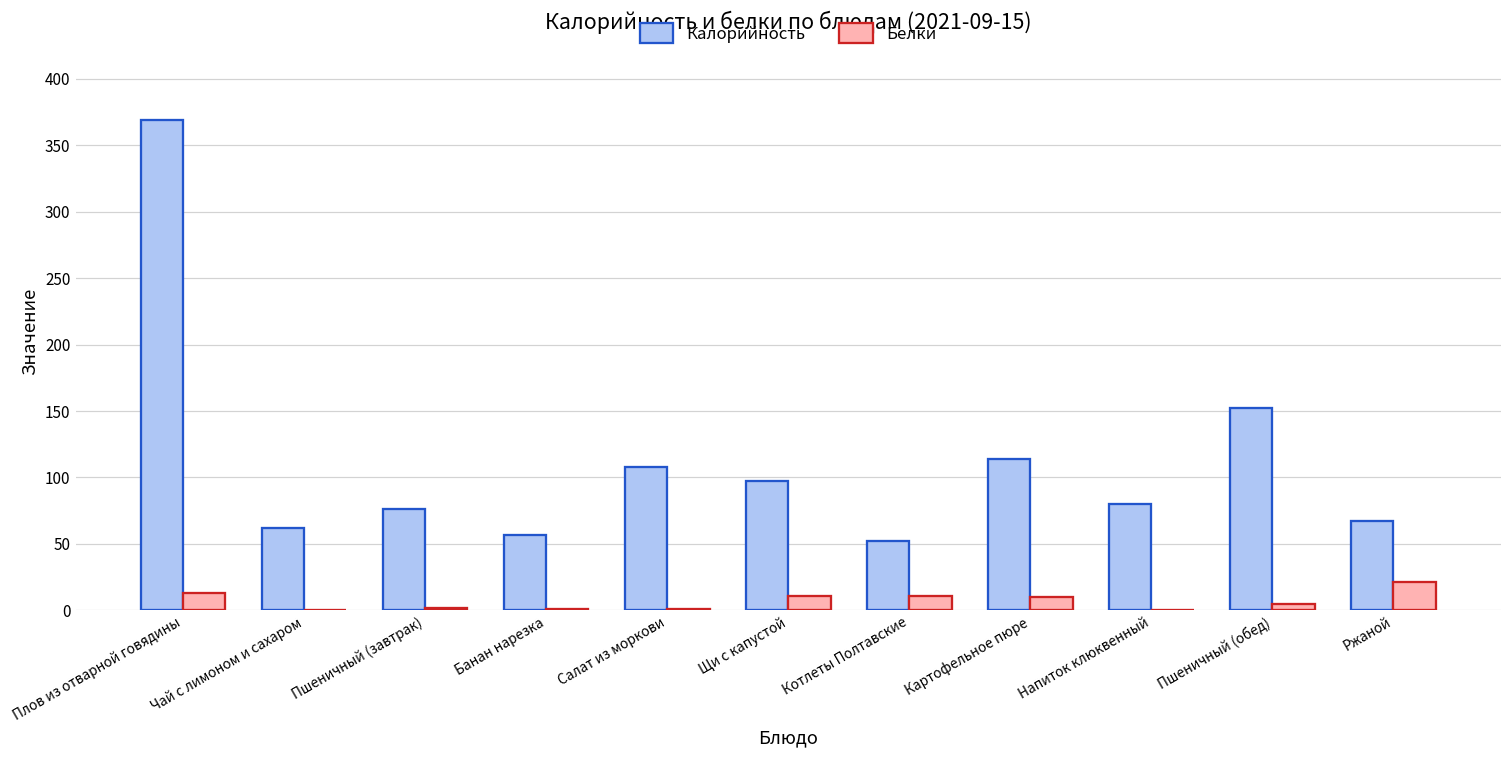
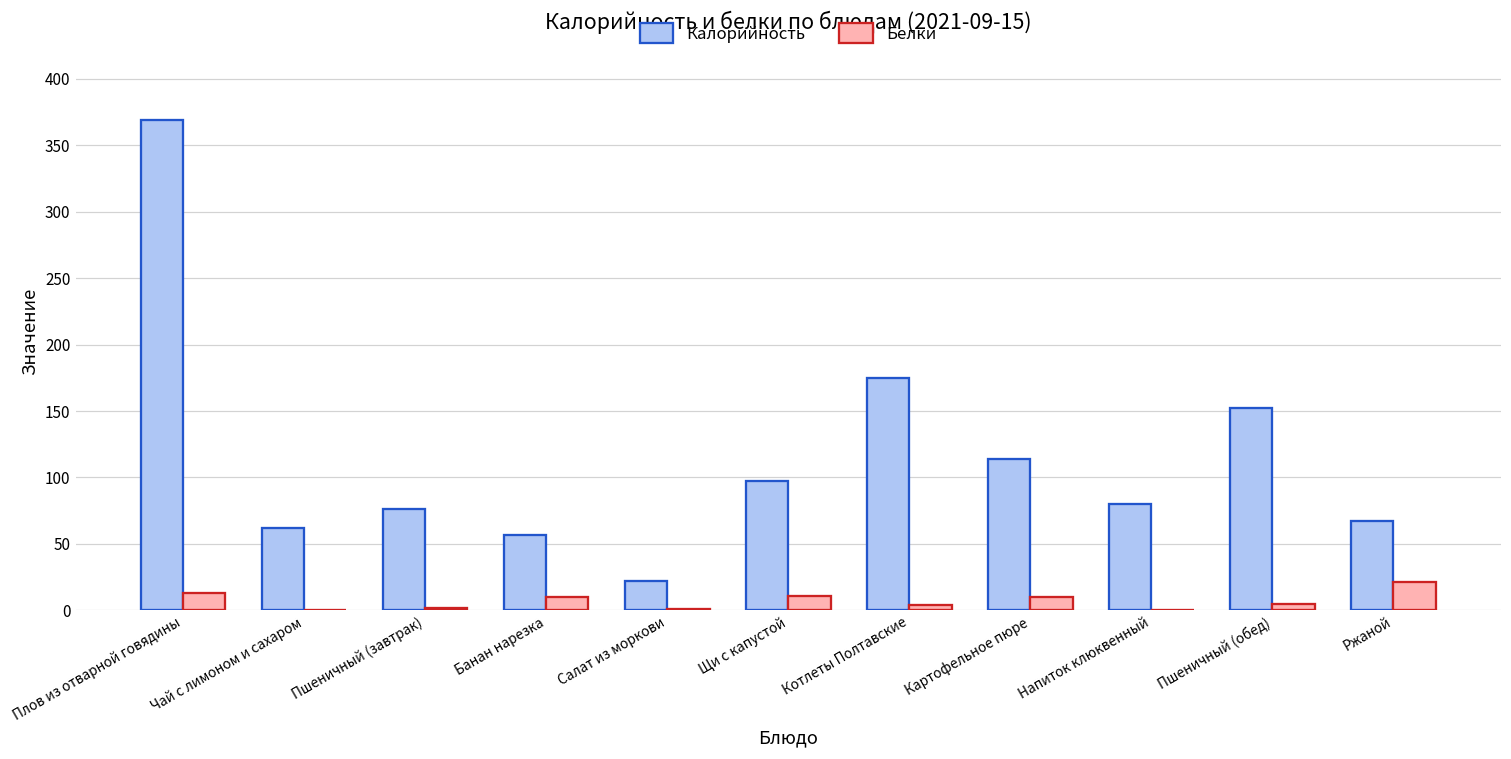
Белки, Банан нарезка: 1 -> 10
Калорийность, Салат из моркови: 108 -> 22
Калорийность, Котлеты Полтавские: 52 -> 175
Белки, Котлеты Полтавские: 11 -> 4
